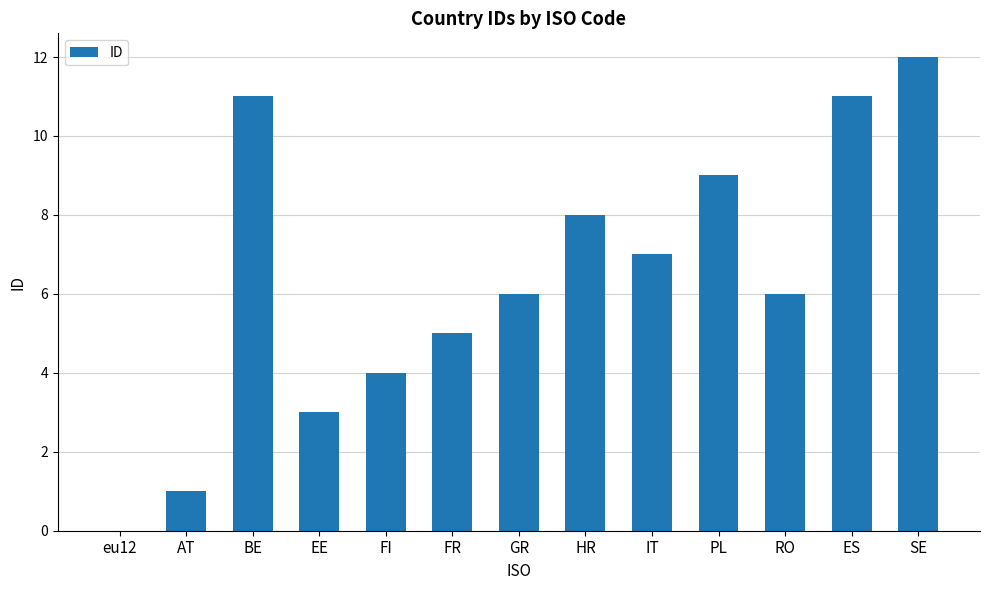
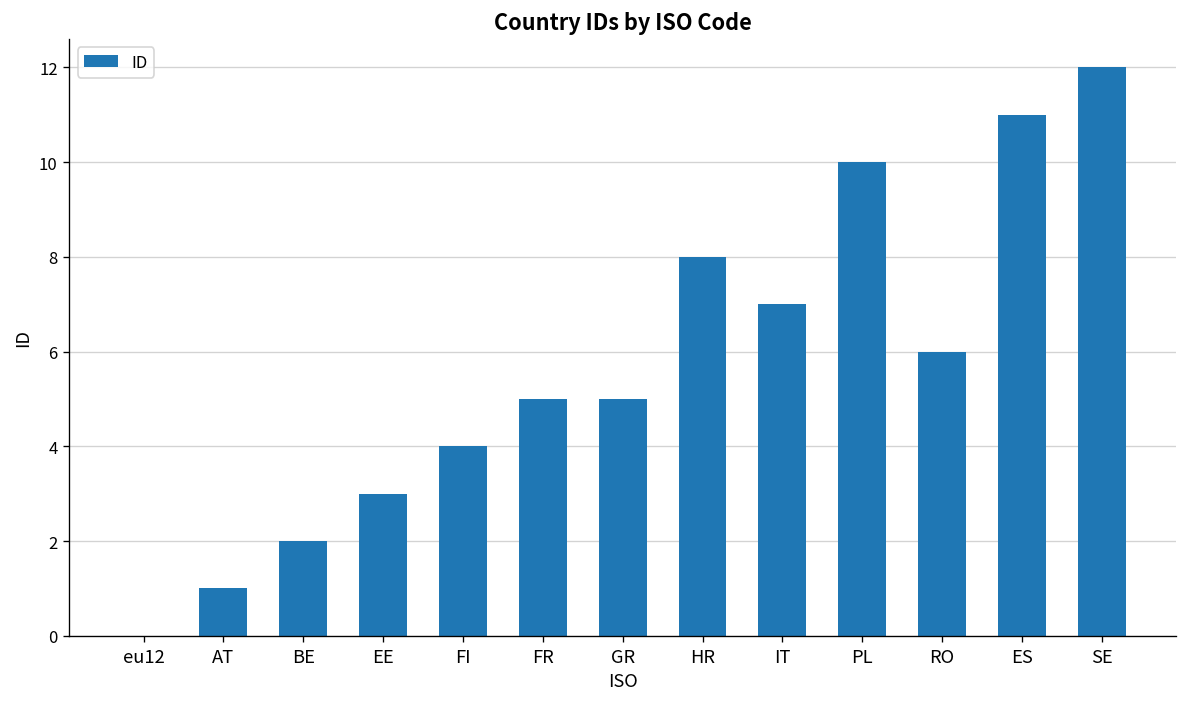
BE: 11 -> 2
GR: 6 -> 5
PL: 9 -> 10
